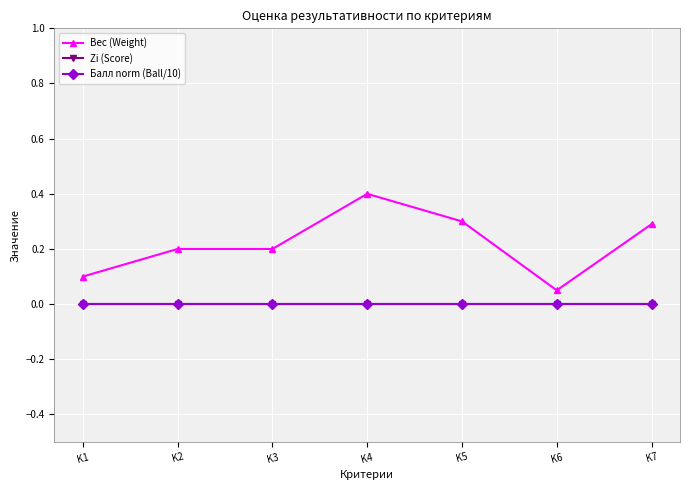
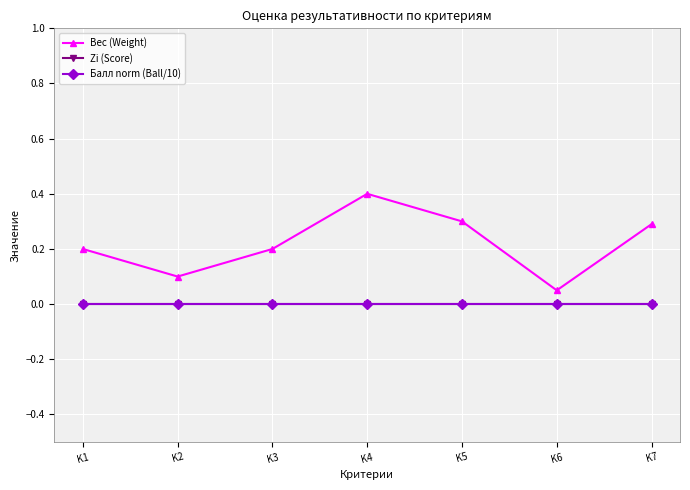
Вес (Weight), K1: 0.1 -> 0.2
Вес (Weight), K2: 0.2 -> 0.1
